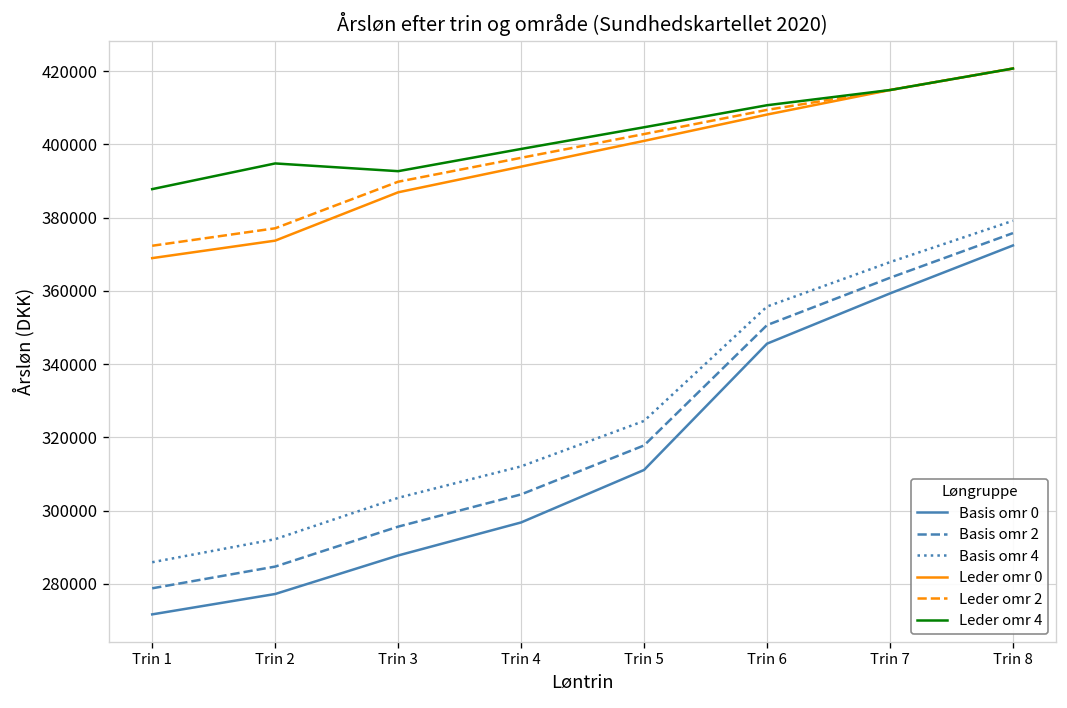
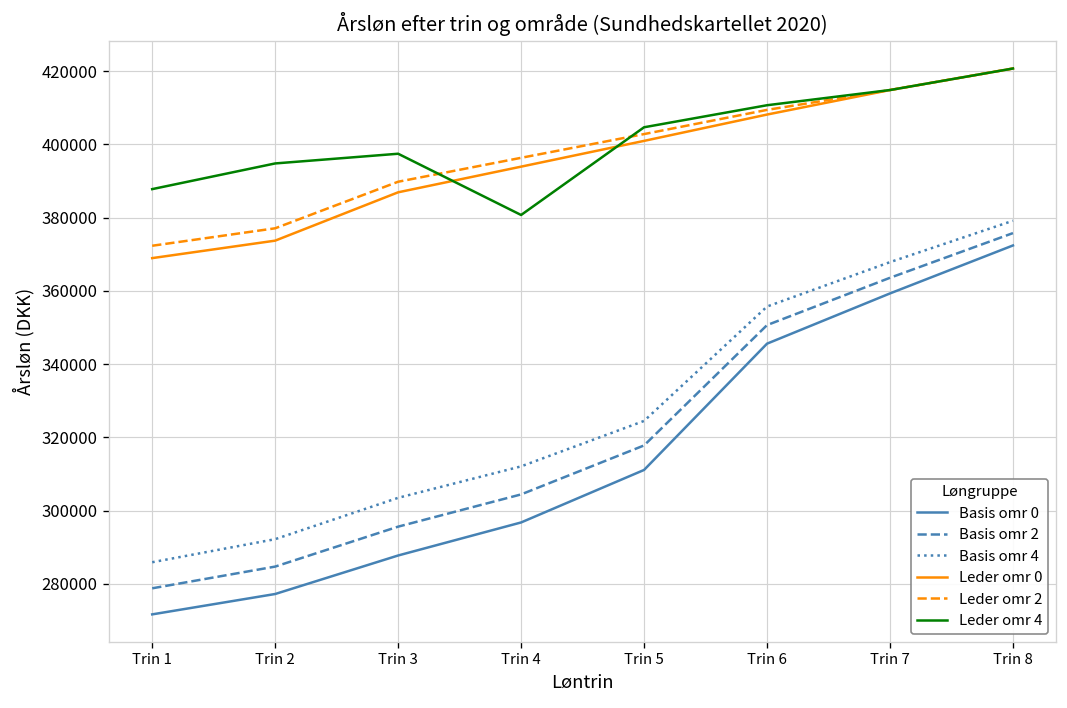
Leder omr 4, Trin 3: 393000 -> 397000
Leder omr 4, Trin 4: 399000 -> 381000
